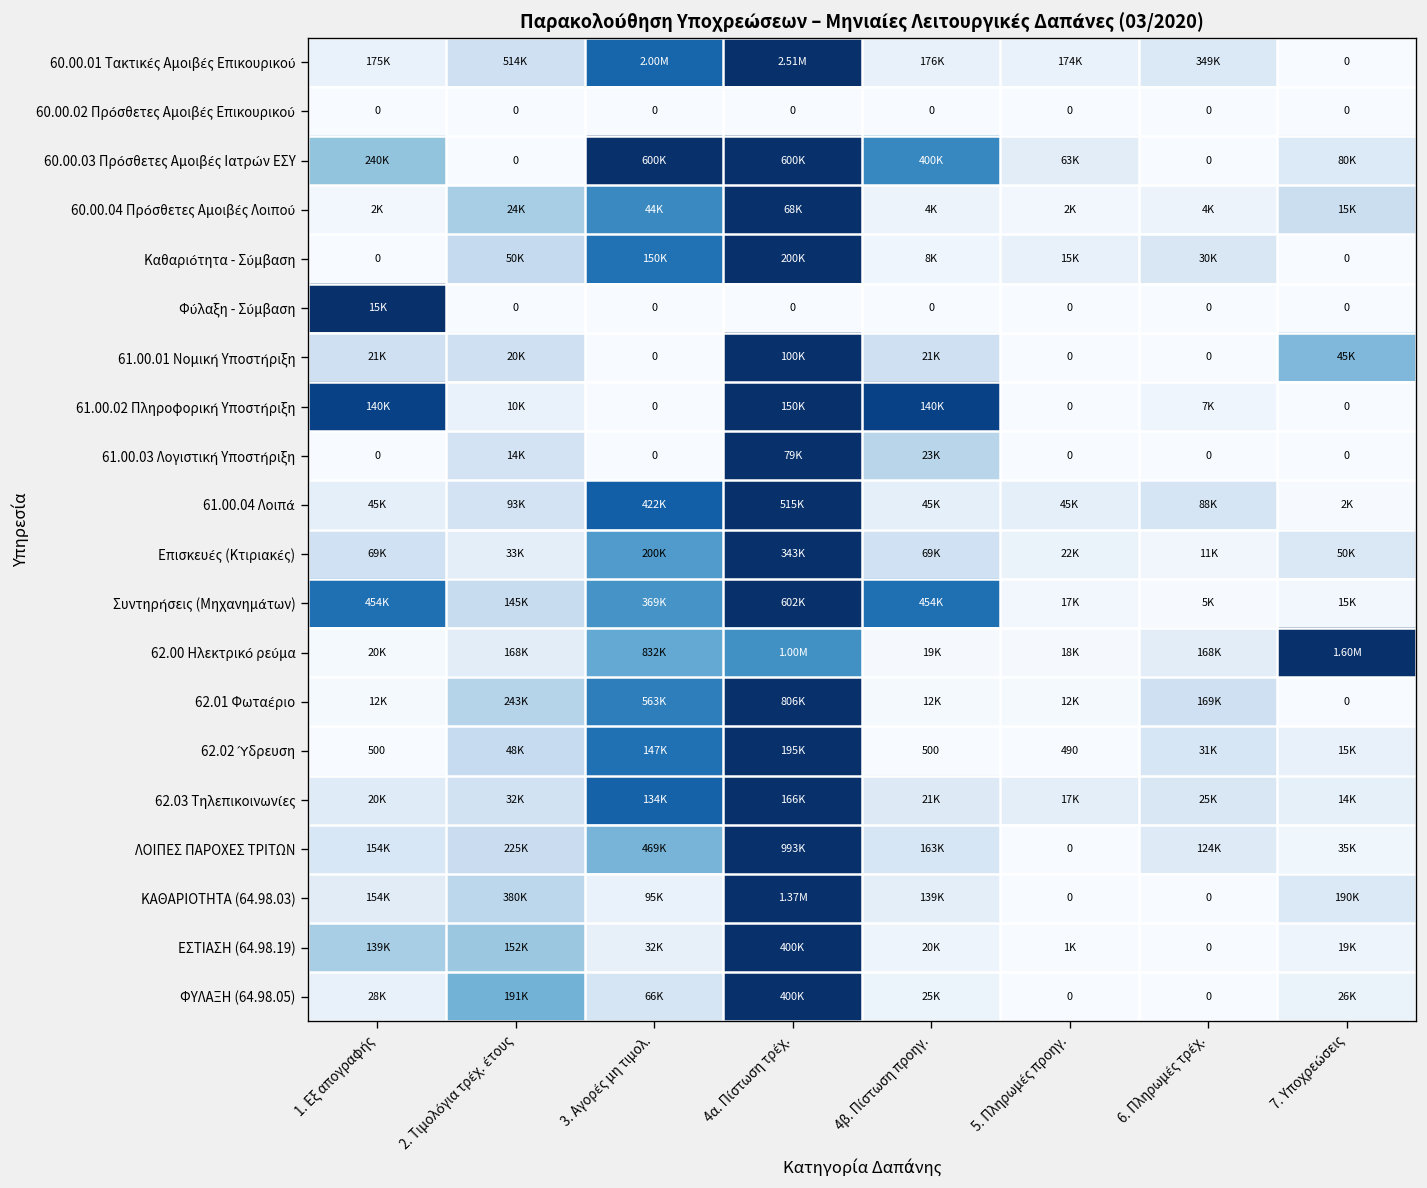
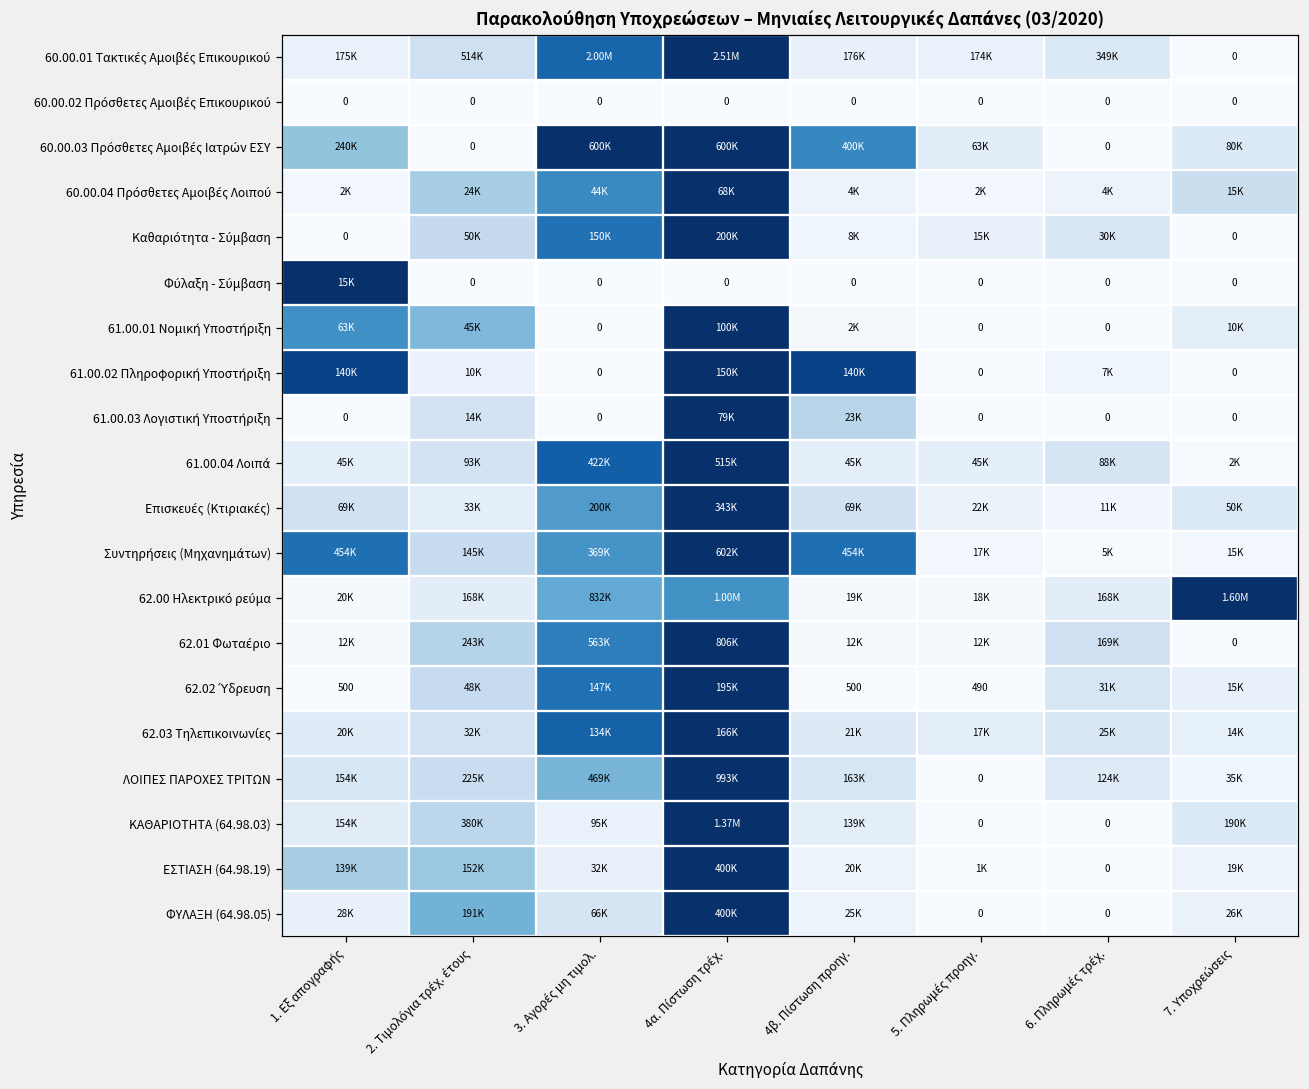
61.00.01 Νομική Υποστήριξη, 1. Εξ απογραφής: 21K -> 63K
61.00.01 Νομική Υποστήριξη, 2. Τιμολόγια τρέχ. έτους: 20K -> 45K
61.00.01 Νομική Υποστήριξη, 4β. Πίστωση προηγ.: 21K -> 2K
61.00.01 Νομική Υποστήριξη, 7. Υποχρεώσεις: 45K -> 10K
